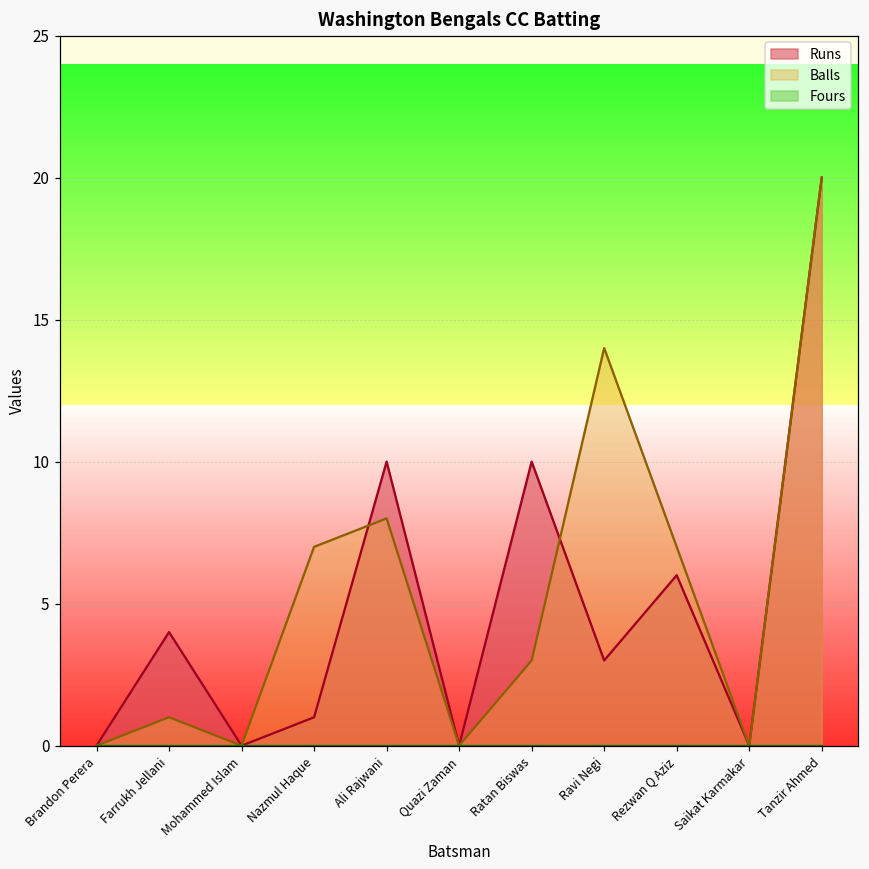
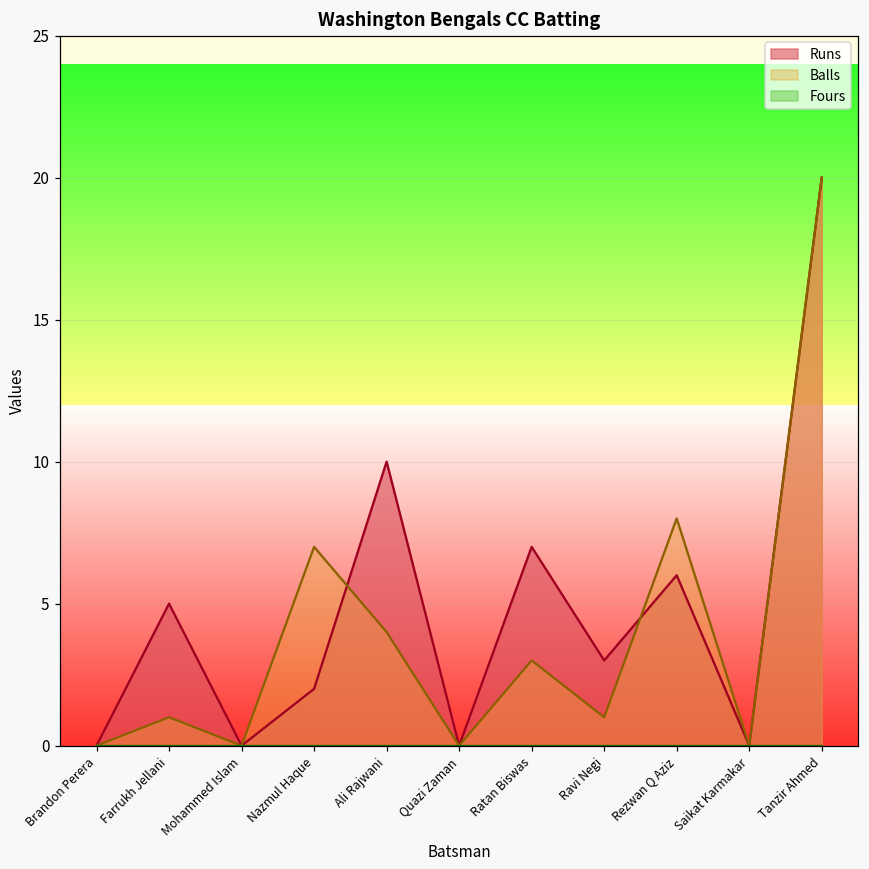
Runs, Farrukh Jellani: 4 -> 5
Runs, Nazmul Haque: 1 -> 2
Balls, Ali Rajwani: 8 -> 4
Runs, Ratan Biswas: 10 -> 7
Balls, Ravi Negi: 14 -> 1
Balls, Rezwan Q Aziz: 7 -> 8
